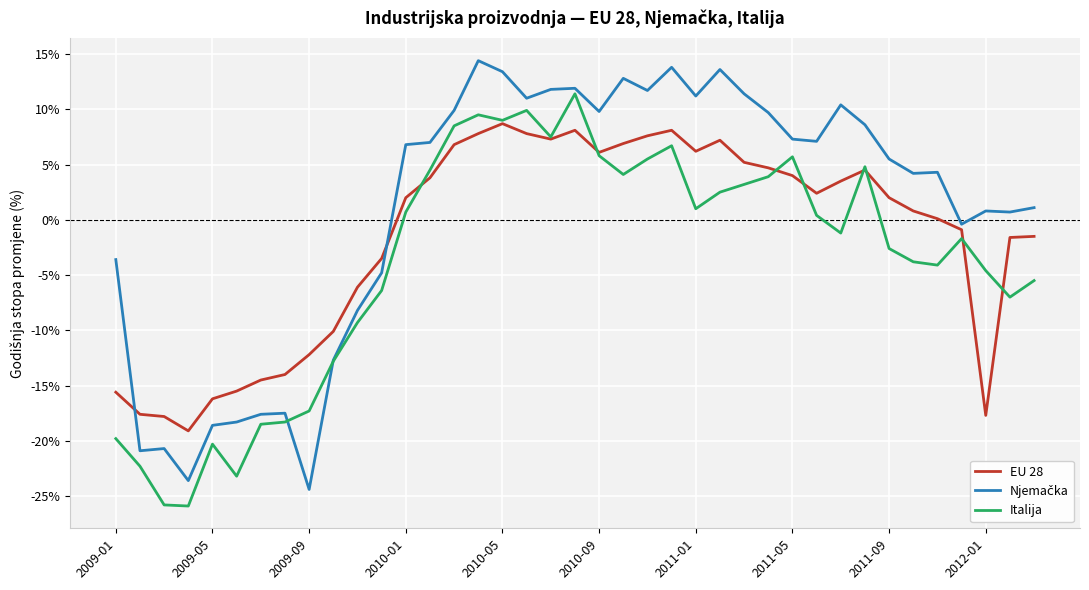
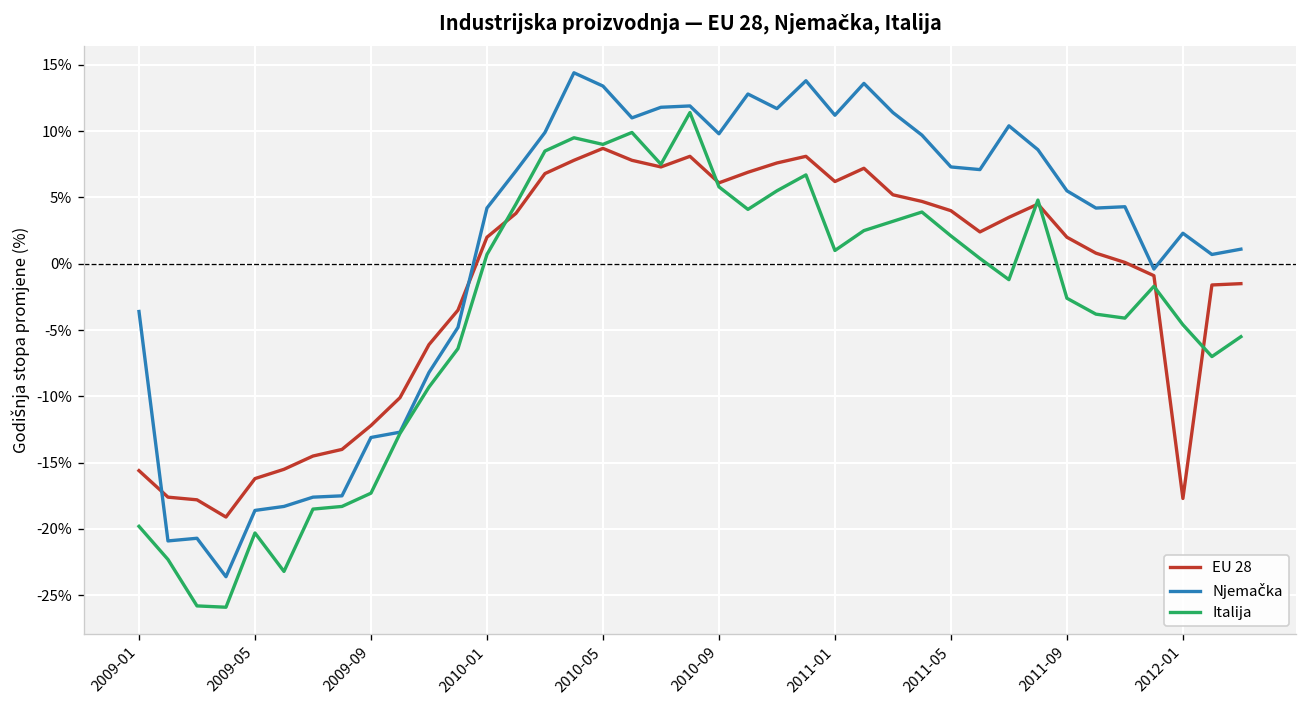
Njemačka, 2009-09: -24.4% -> -13.1%
Njemačka, 2010-01: 6.8% -> 4.2%
Italija, 2011-05: 5.7% -> 2.1%
Njemačka, 2012-01: 0.8% -> 2.3%
